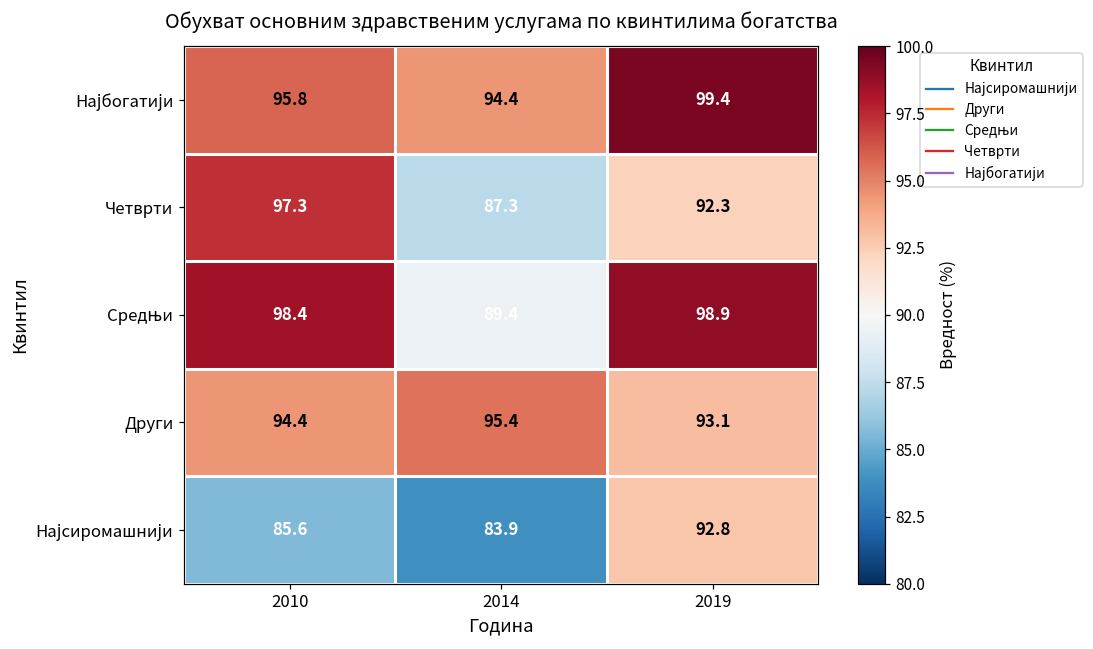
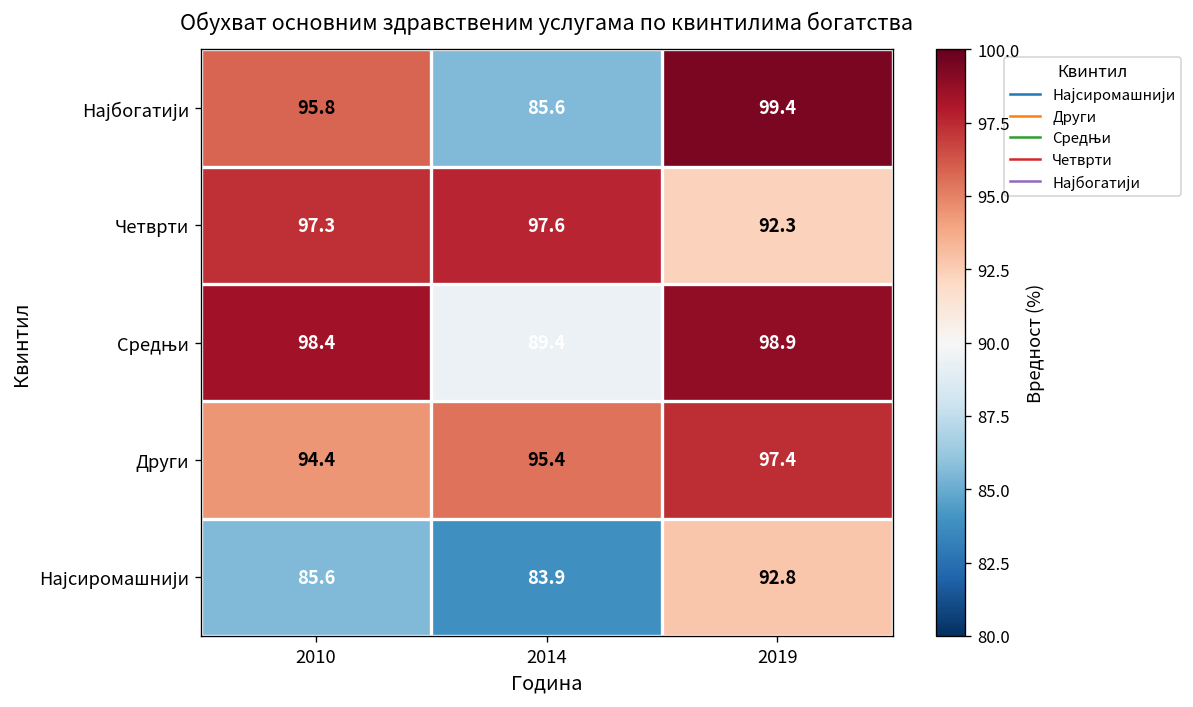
Најбогатији, 2014: 94.4 -> 85.6
Четврти, 2014: 87.3 -> 97.6
Други, 2019: 93.1 -> 97.4
